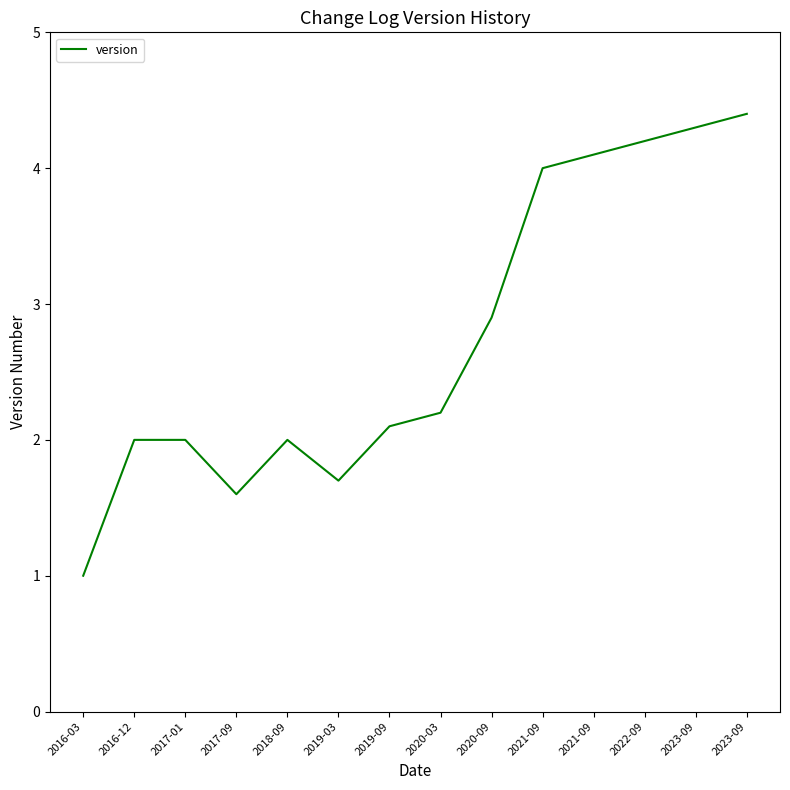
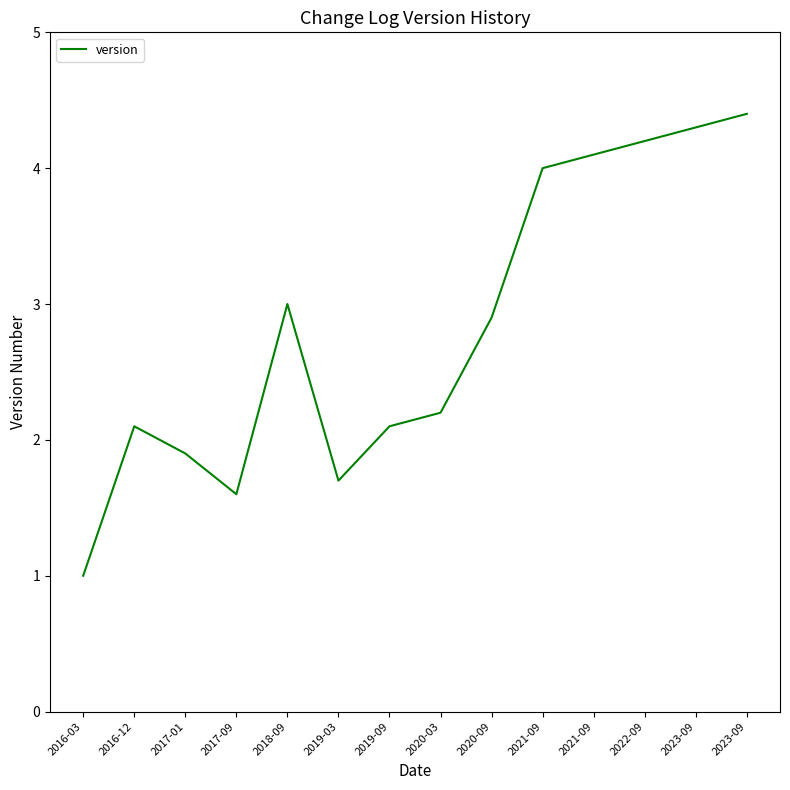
2016-12: 2.0 -> 2.1
2017-01: 2.0 -> 1.9
2018-09: 2 -> 3
